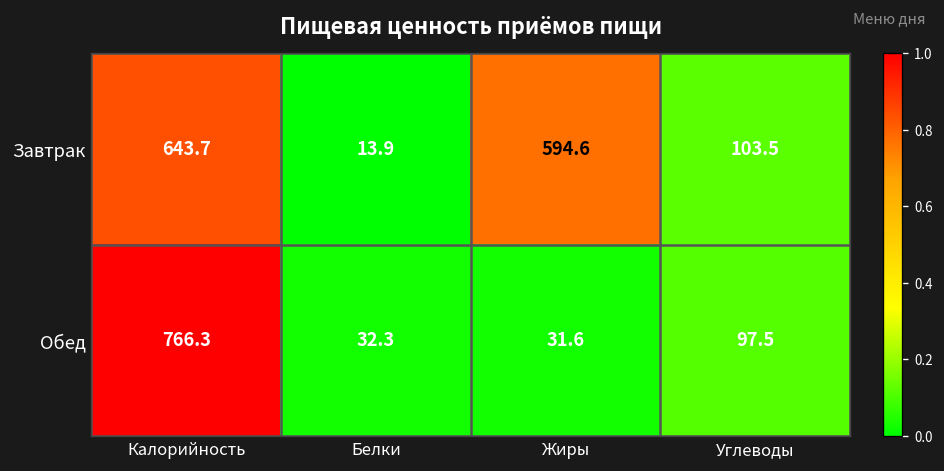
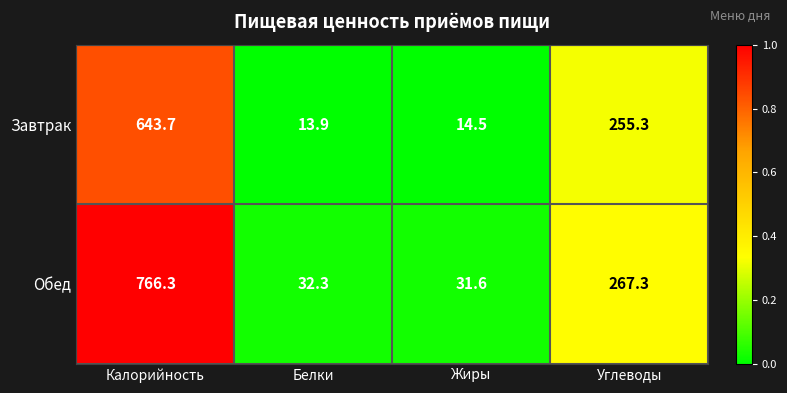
Завтрак, Жиры: 594.6 -> 14.5
Завтрак, Углеводы: 103.5 -> 255.3
Обед, Углеводы: 97.5 -> 267.3
